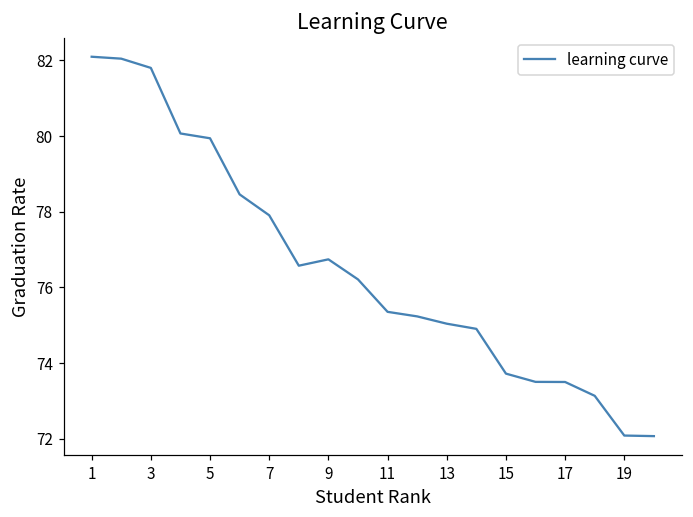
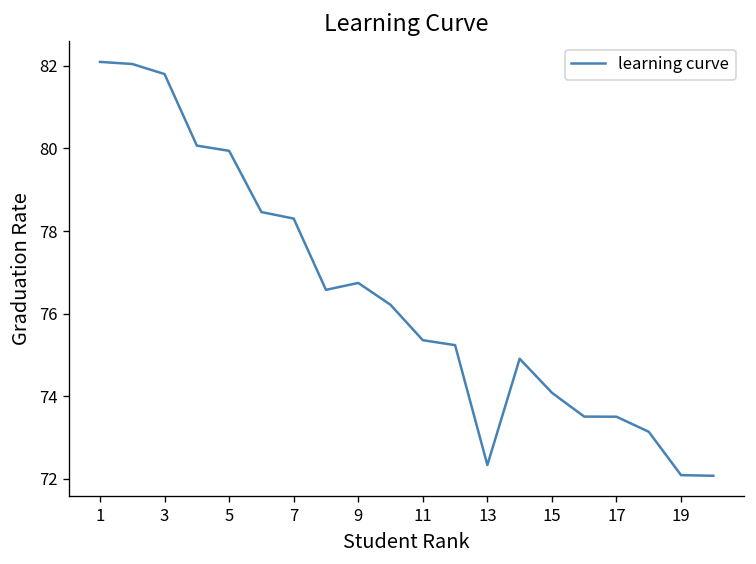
7: 77.9 -> 78.3
13: 75.0 -> 72.3
15: 73.7 -> 74.1
